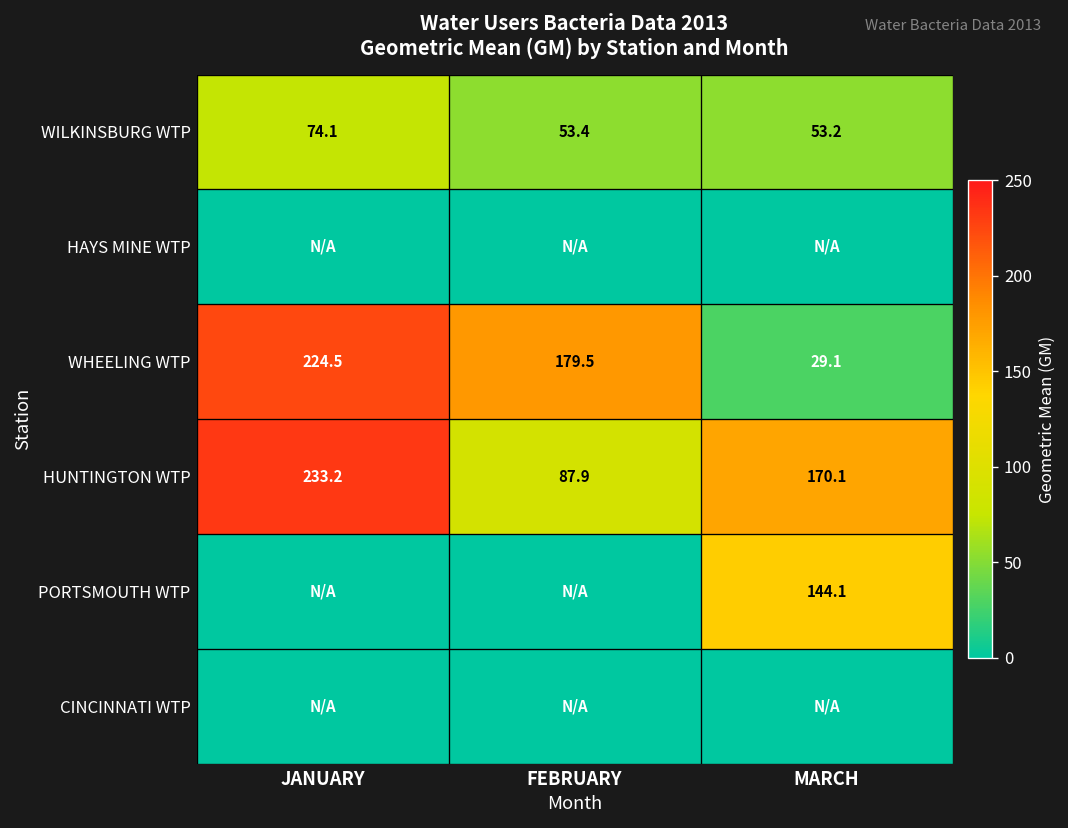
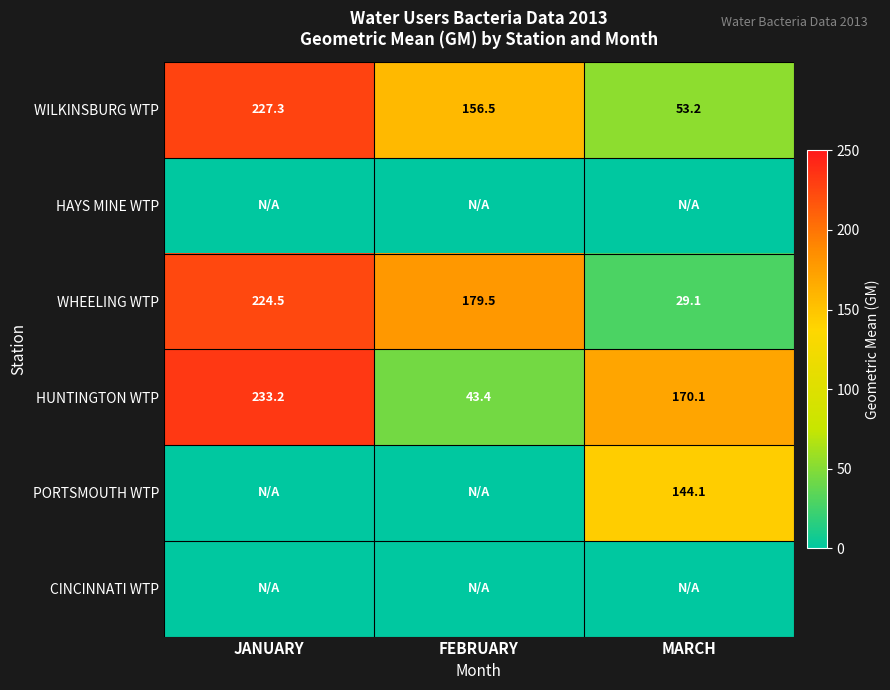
WILKINSBURG WTP, JANUARY: 74.1 -> 227.3
WILKINSBURG WTP, FEBRUARY: 53.4 -> 156.5
HUNTINGTON WTP, FEBRUARY: 87.9 -> 43.4
